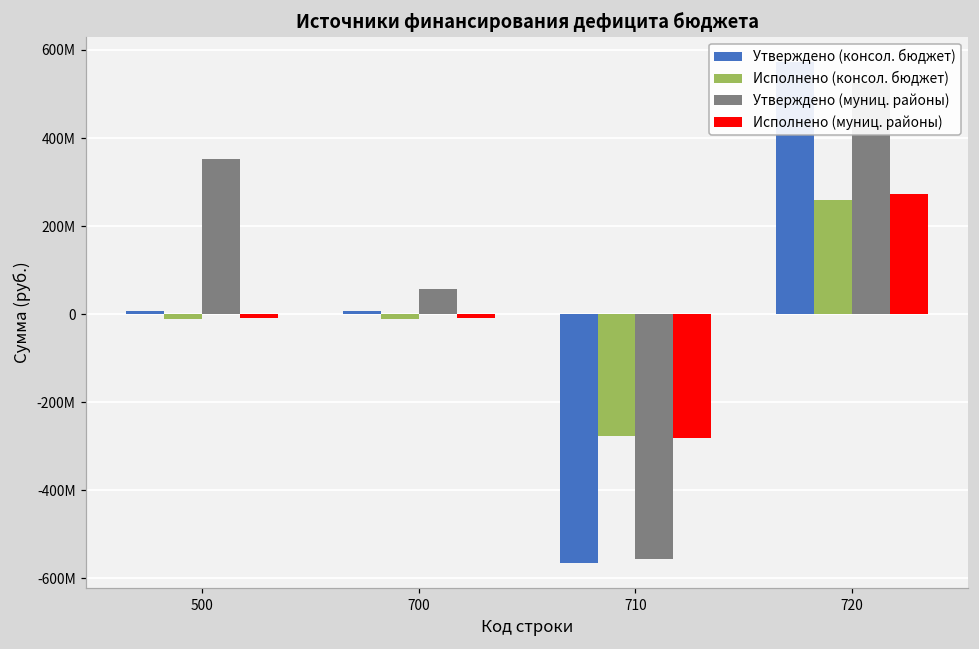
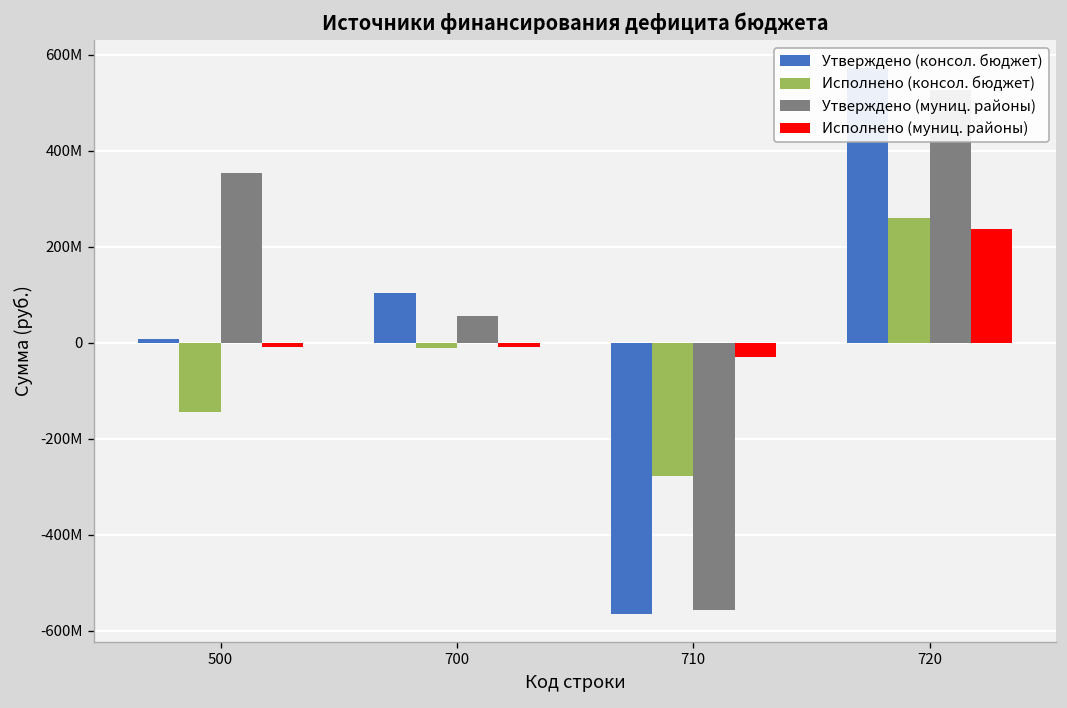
Исполнено (консол. бюджет), 500: -10000000 -> -140000000
Утверждено (консол. бюджет), 700: 10000000 -> 100000000
Исполнено (муниц. районы), 710: -280000000 -> -30000000
Исполнено (муниц. районы), 720: 270000000 -> 240000000
